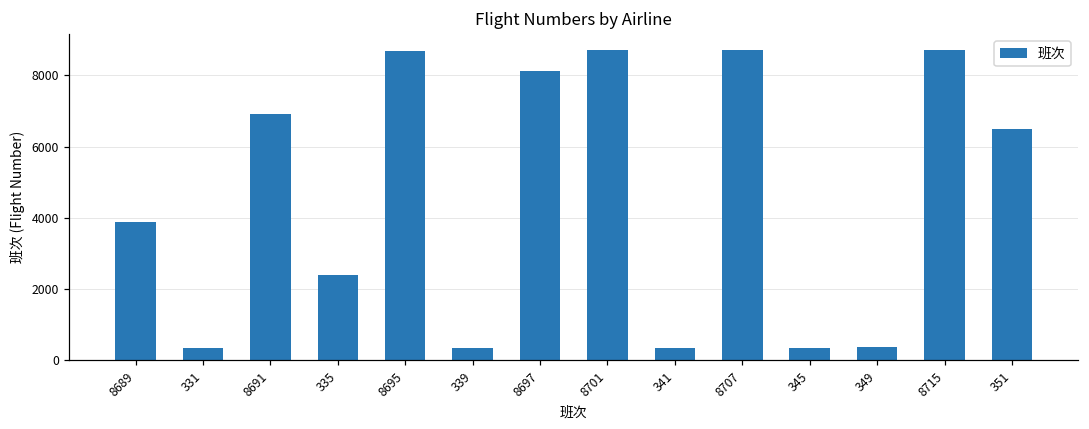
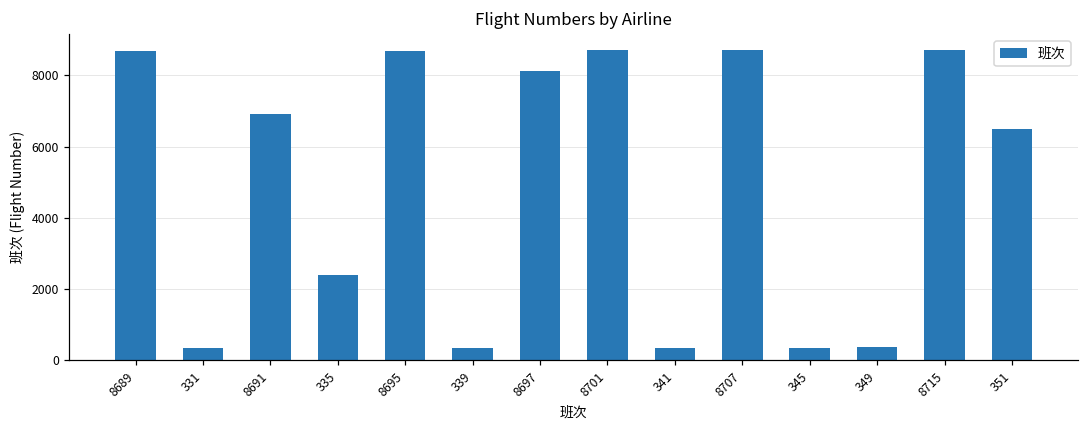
8689: 3900 -> 8700
